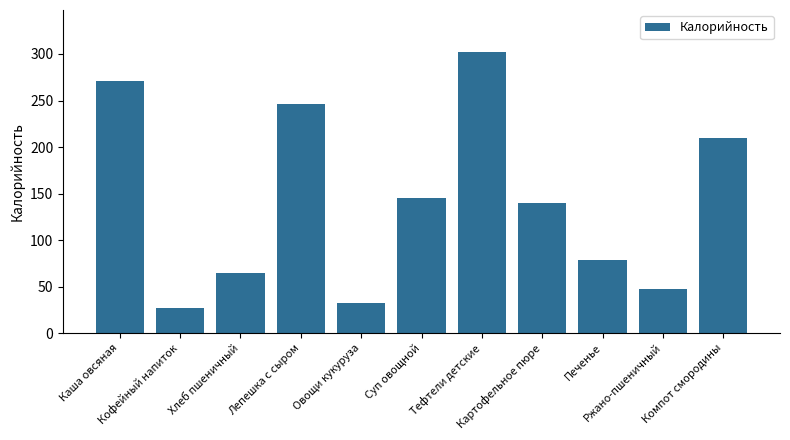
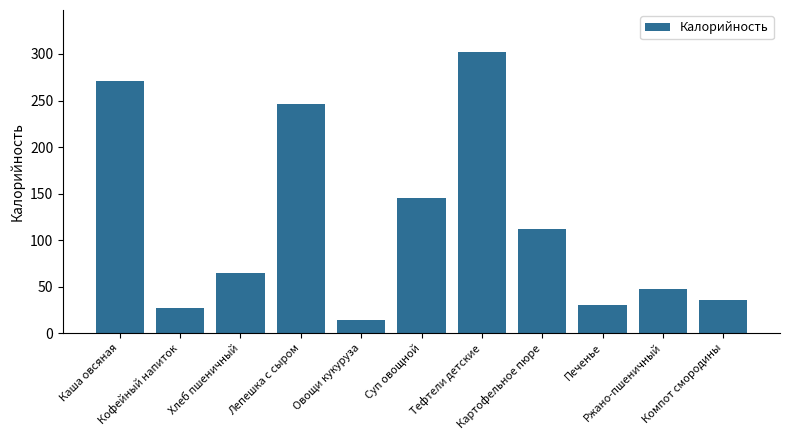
Овощи кукуруза: 30 -> 10
Картофельное пюре: 140 -> 110
Печенье: 80 -> 30
Компот смородины: 210 -> 40
